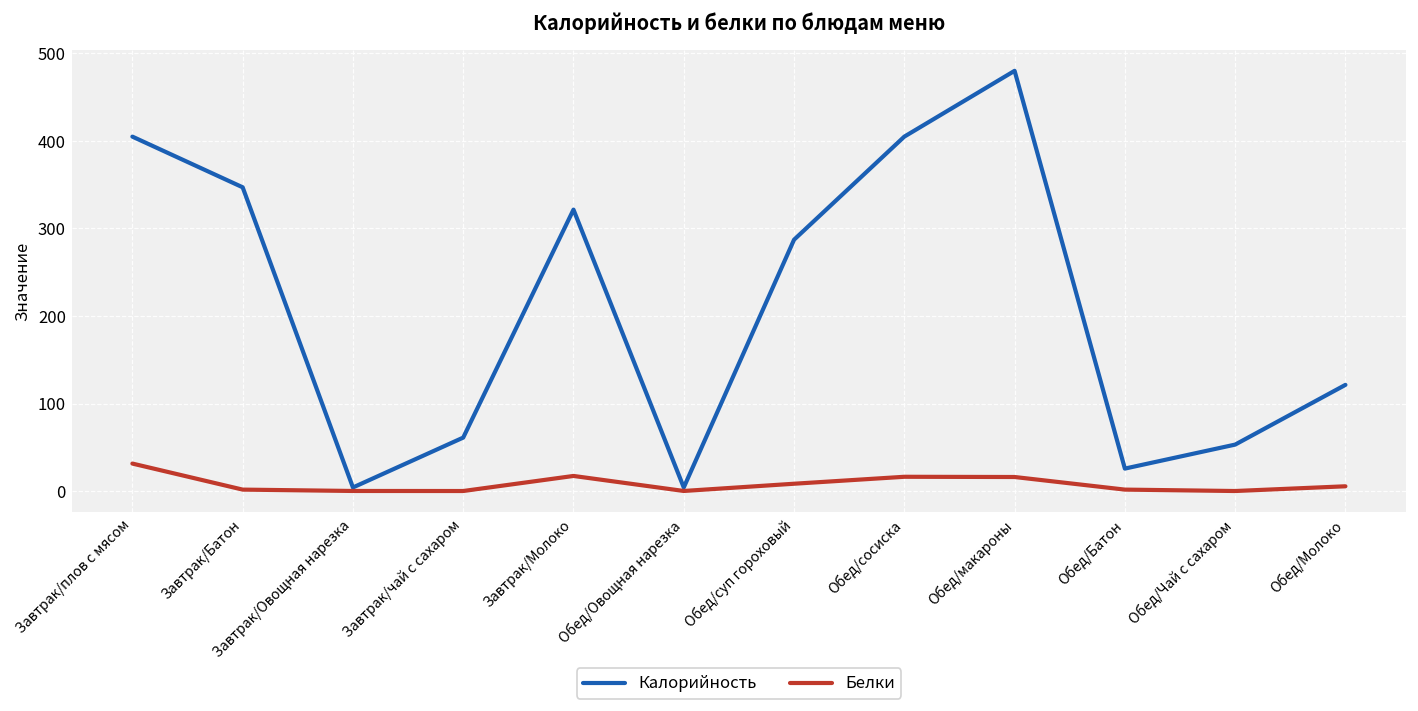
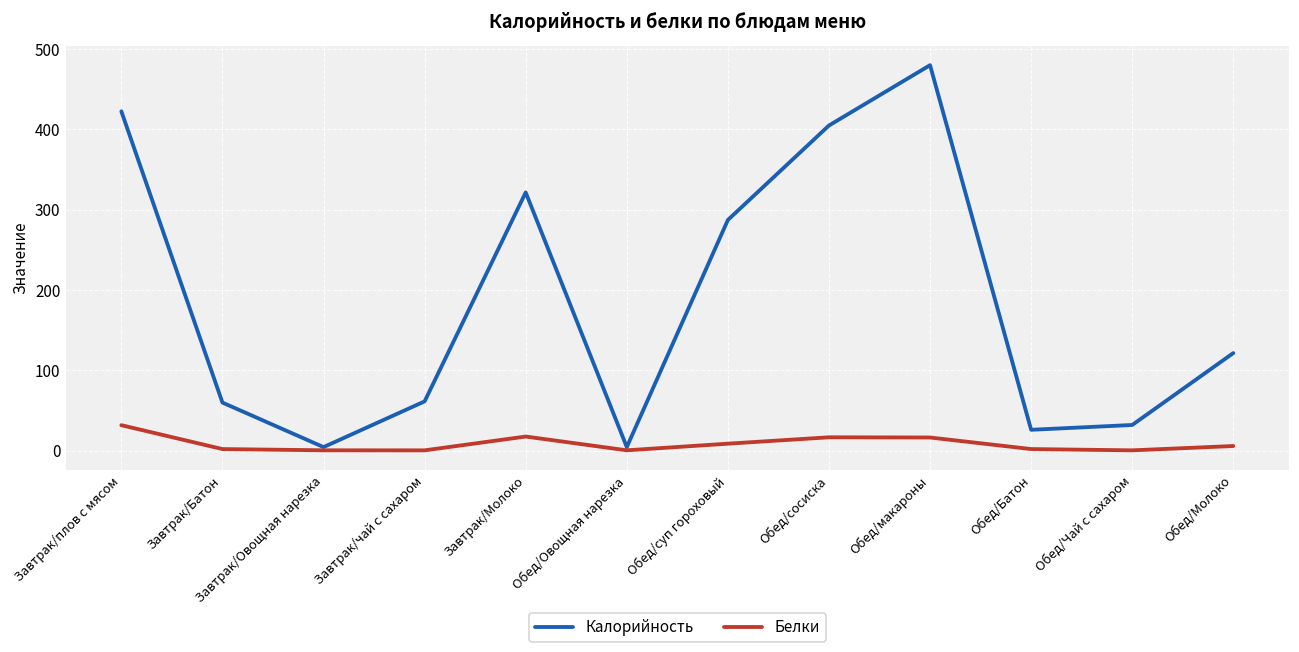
Калорийность, Завтрак/плов с мясом: 400 -> 420
Калорийность, Завтрак/Батон: 350 -> 60
Калорийность, Обед/Чай с сахаром: 50 -> 30
